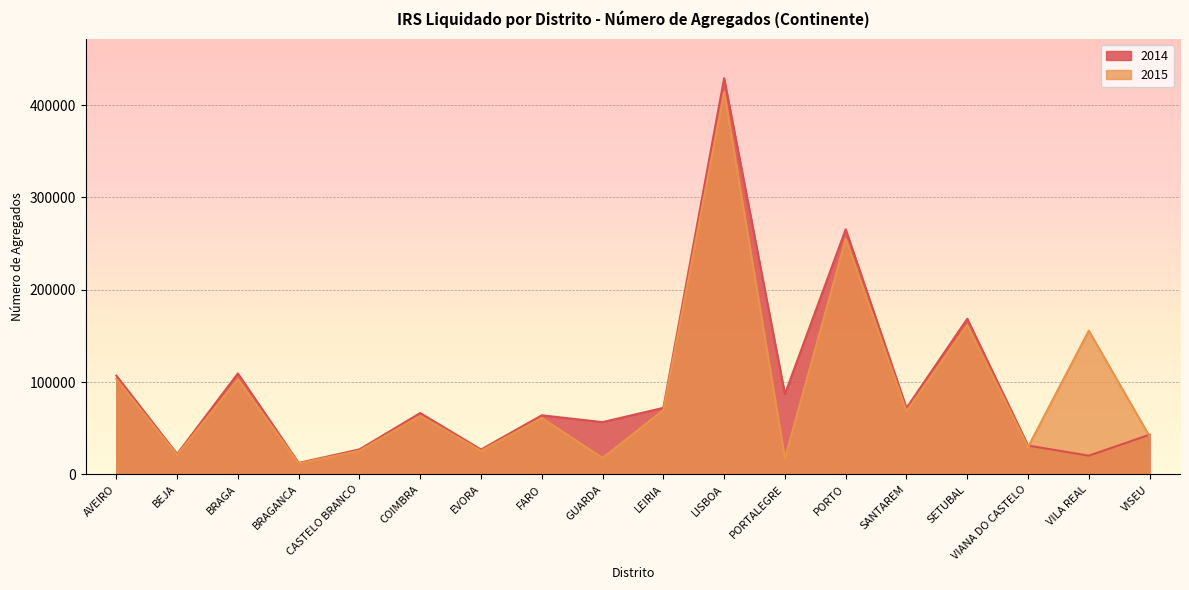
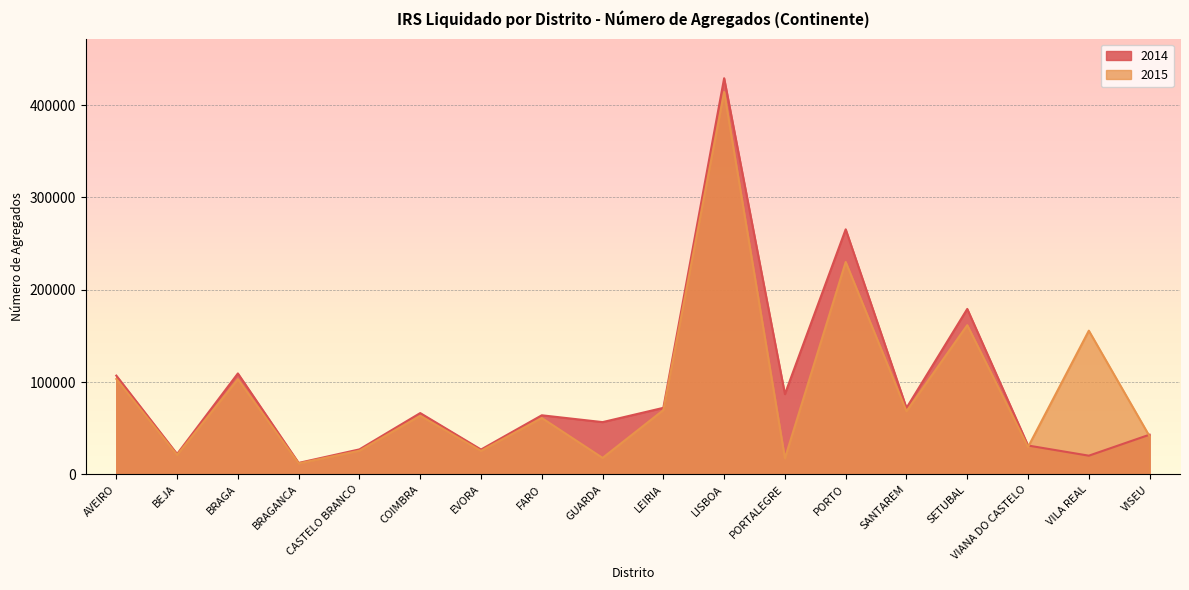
2015, PORTO: 260000 -> 230000
2014, SETUBAL: 170000 -> 180000
